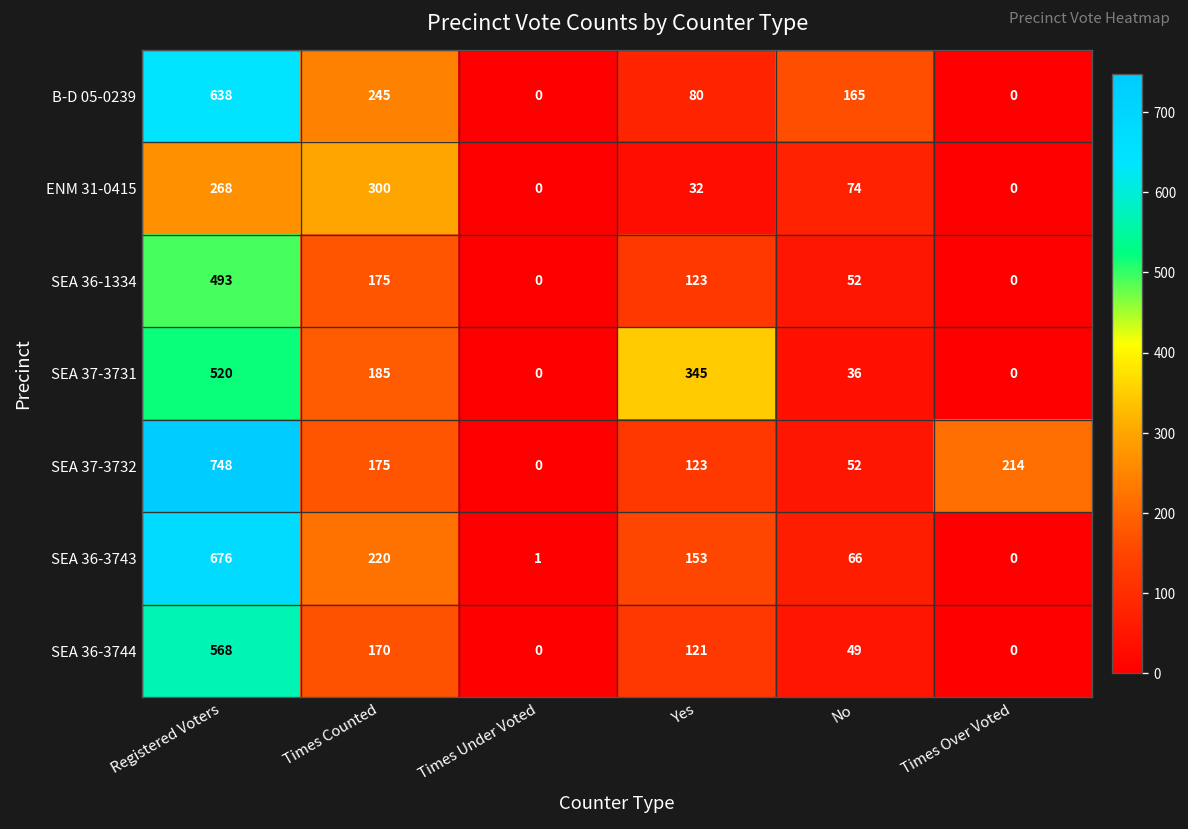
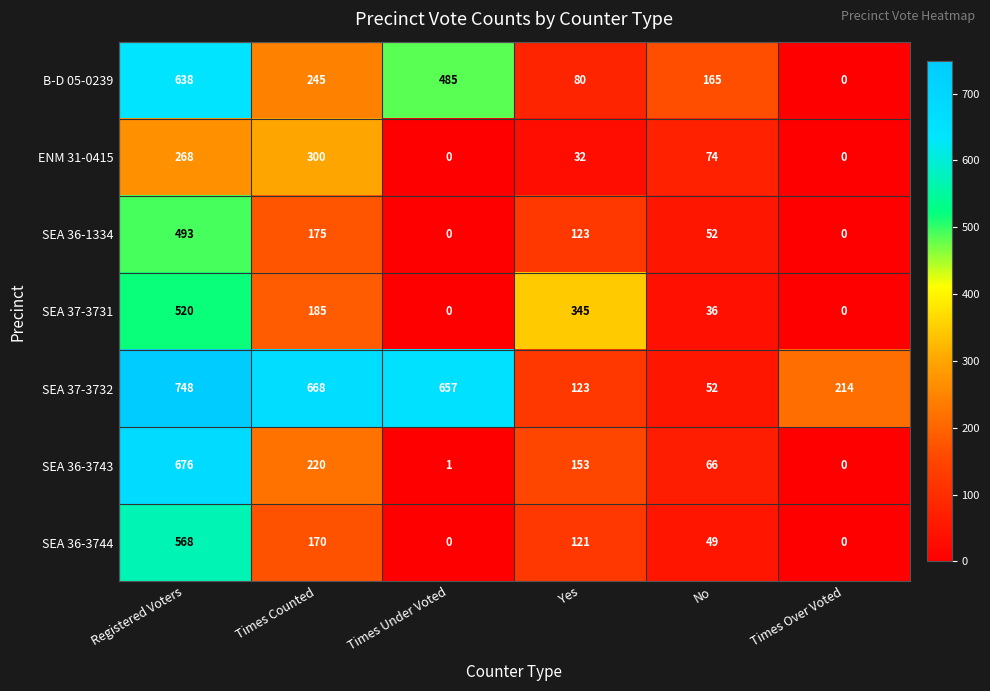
B-D 05-0239, Times Under Voted: 0 -> 485
SEA 37-3732, Times Counted: 175 -> 668
SEA 37-3732, Times Under Voted: 0 -> 657
